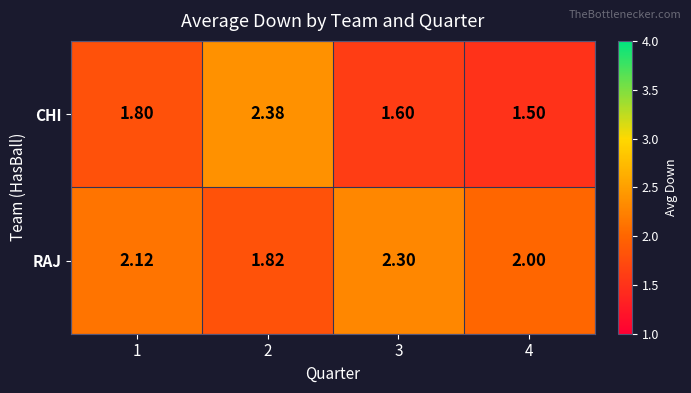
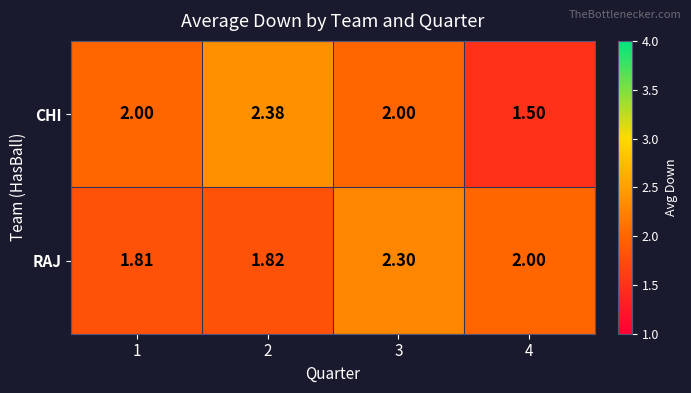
CHI, 1: 1.80 -> 2.00
CHI, 3: 1.60 -> 2.00
RAJ, 1: 2.12 -> 1.81
